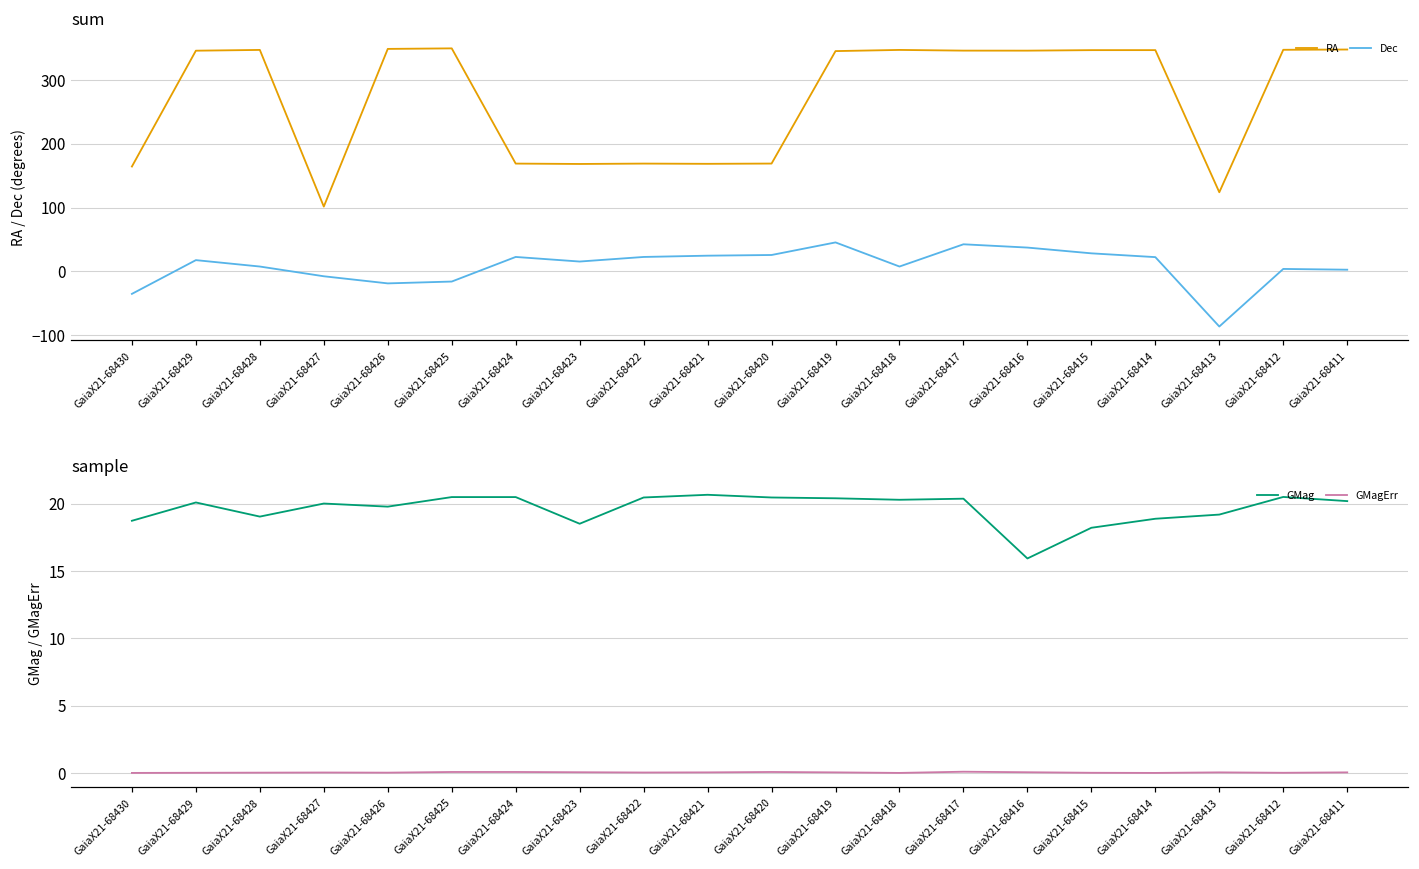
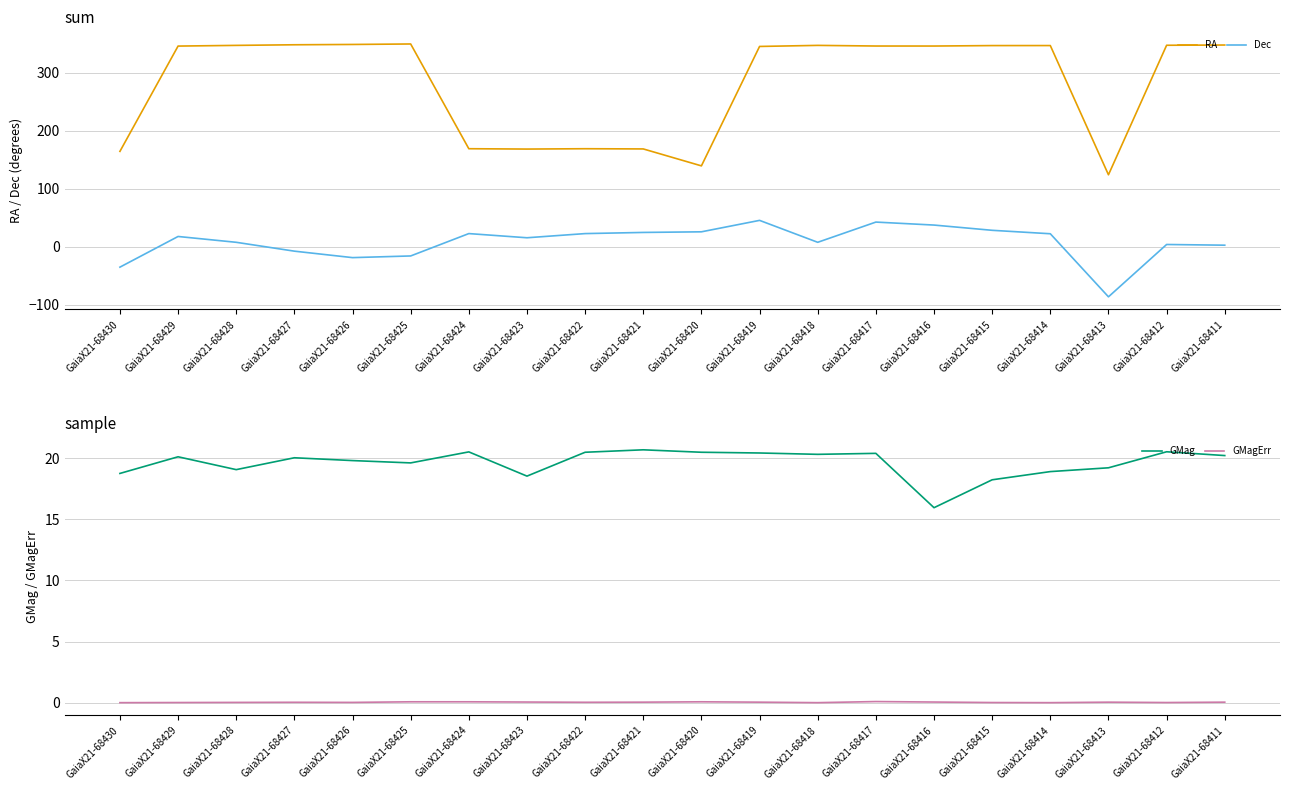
sum, RA, GaiaX21-68427: 100 -> 350
sum, RA, GaiaX21-68420: 170 -> 140
sample, GMag, GaiaX21-68425: 20.5 -> 19.6
